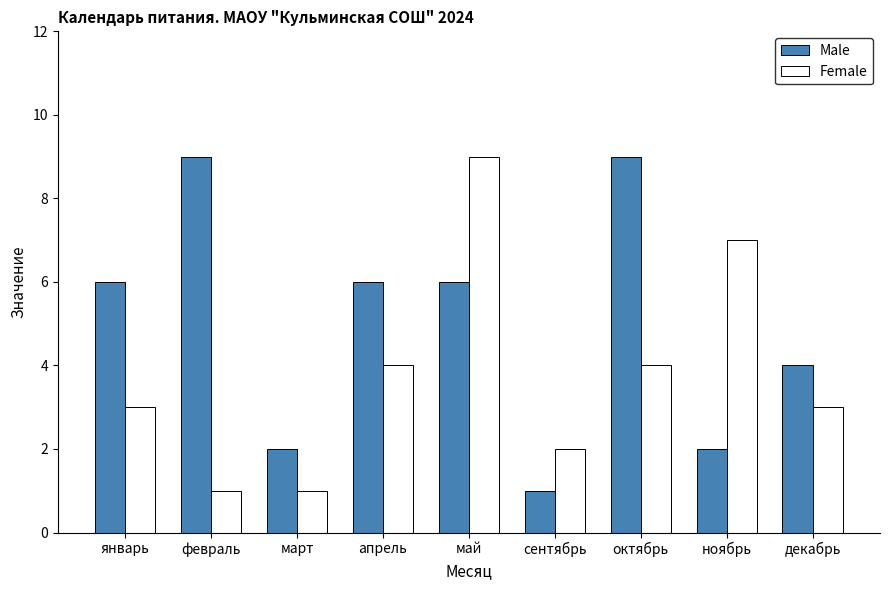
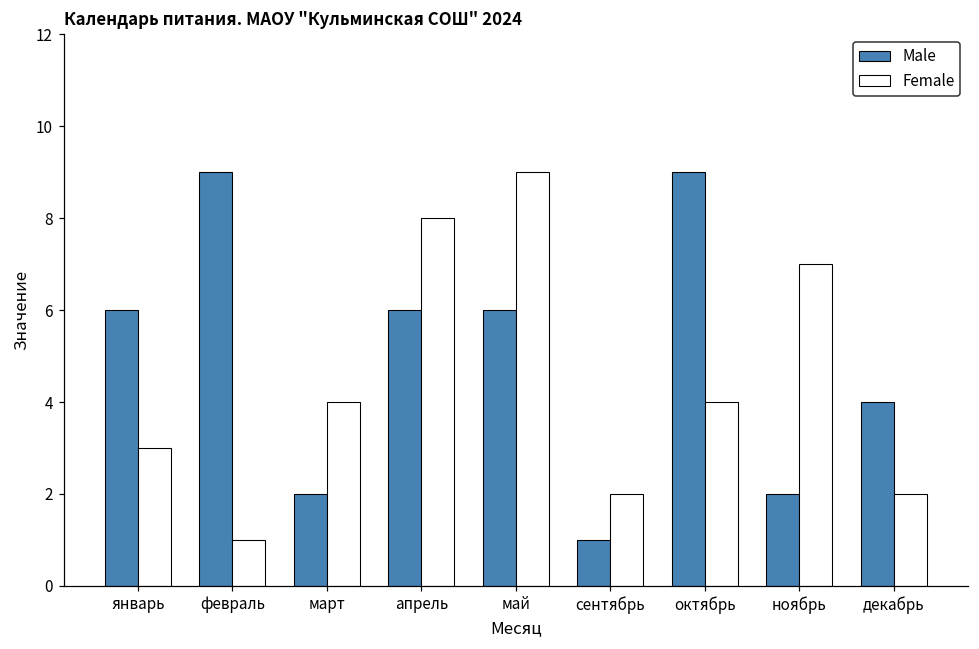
Female, март: 1 -> 4
Female, апрель: 4 -> 8
Female, декабрь: 3 -> 2
